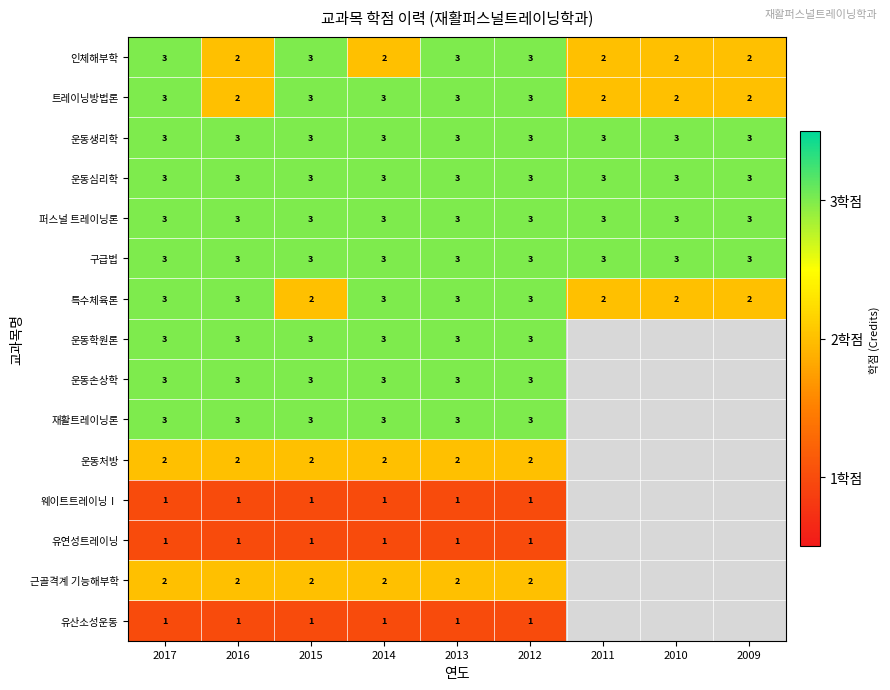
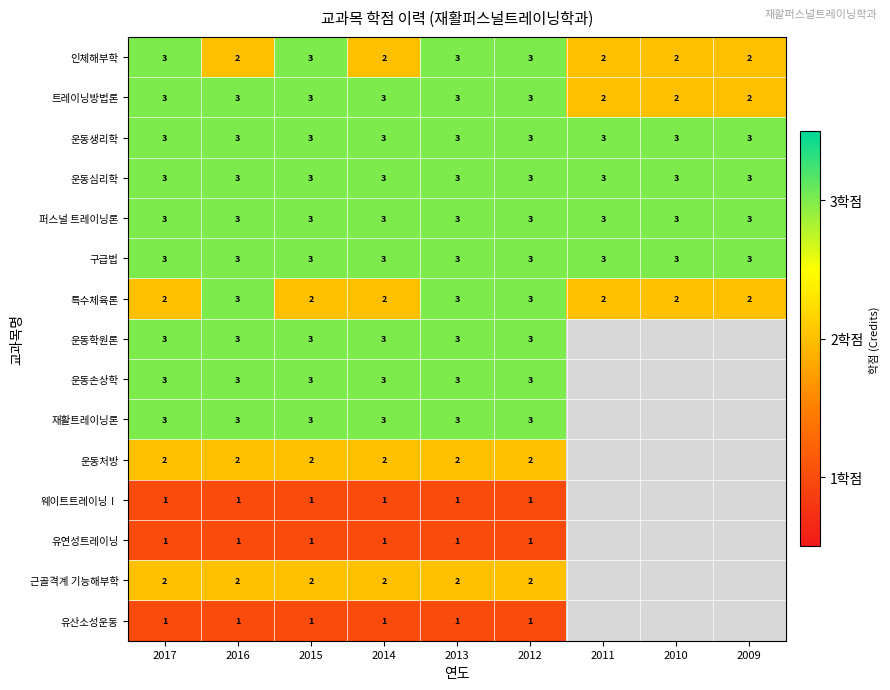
트레이닝방법론, 2016: 2 -> 3
특수체육론, 2017: 3 -> 2
특수체육론, 2014: 3 -> 2
